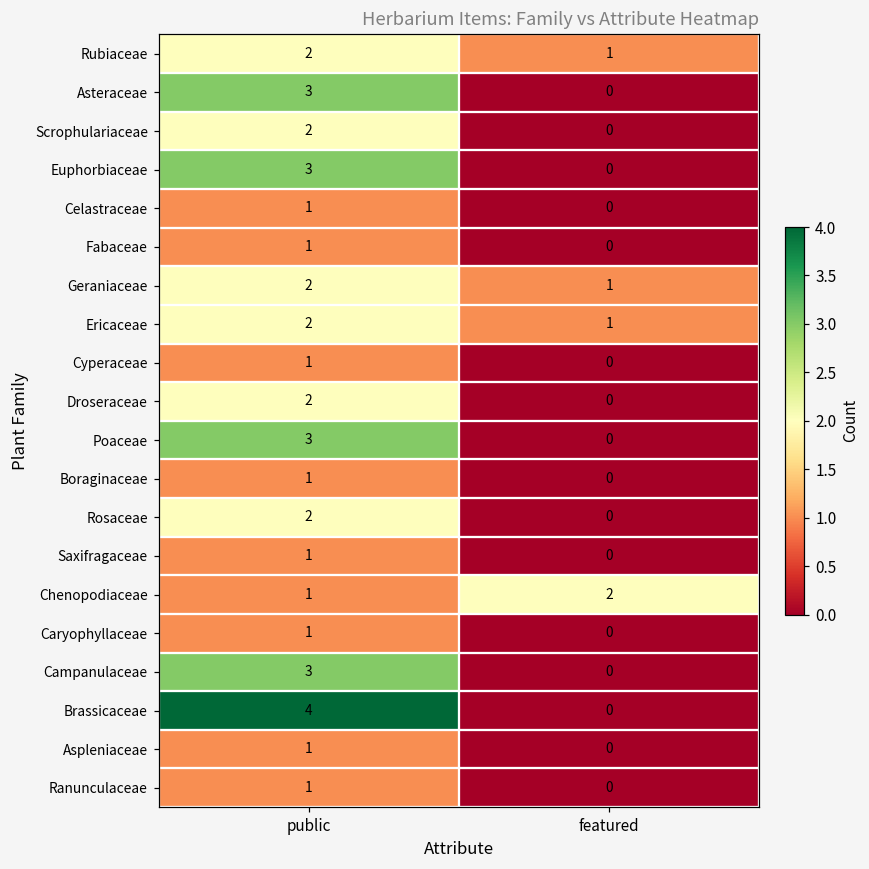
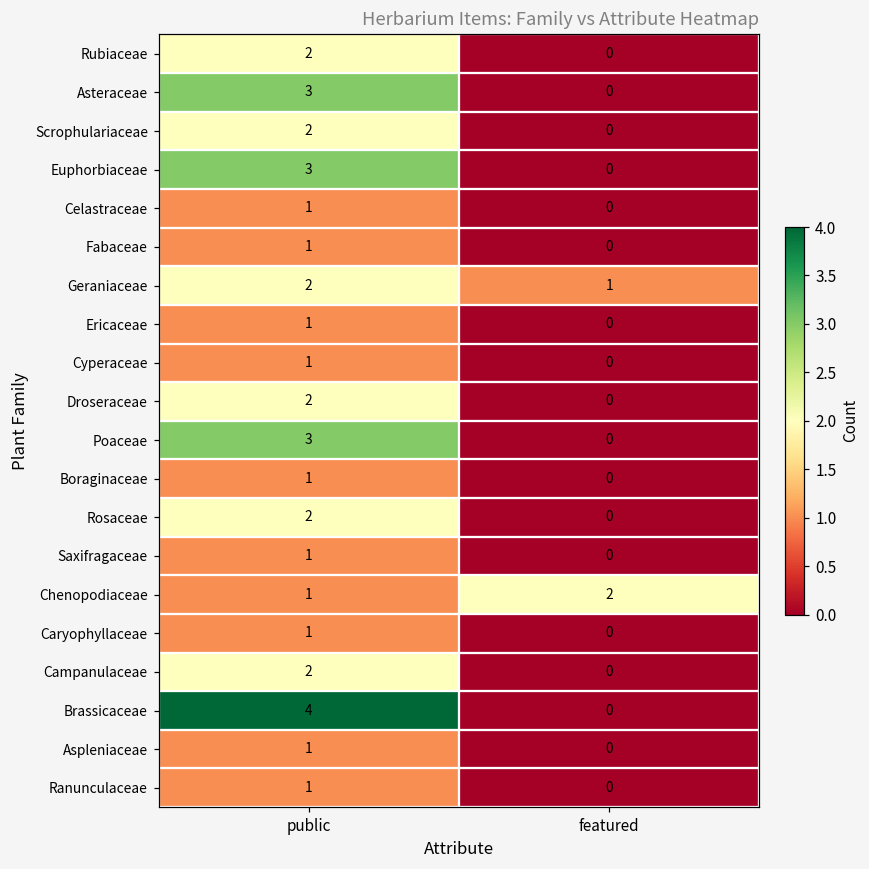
Rubiaceae, featured: 1 -> 0
Ericaceae, public: 2 -> 1
Ericaceae, featured: 1 -> 0
Campanulaceae, public: 3 -> 2
